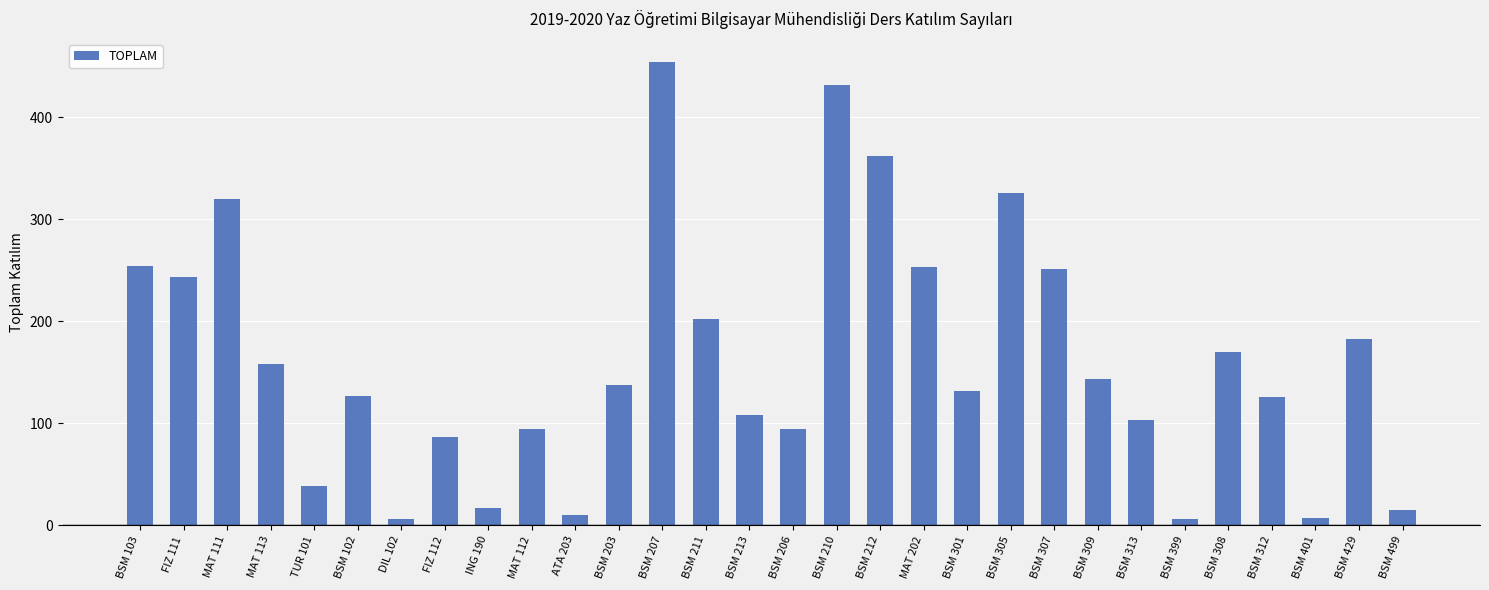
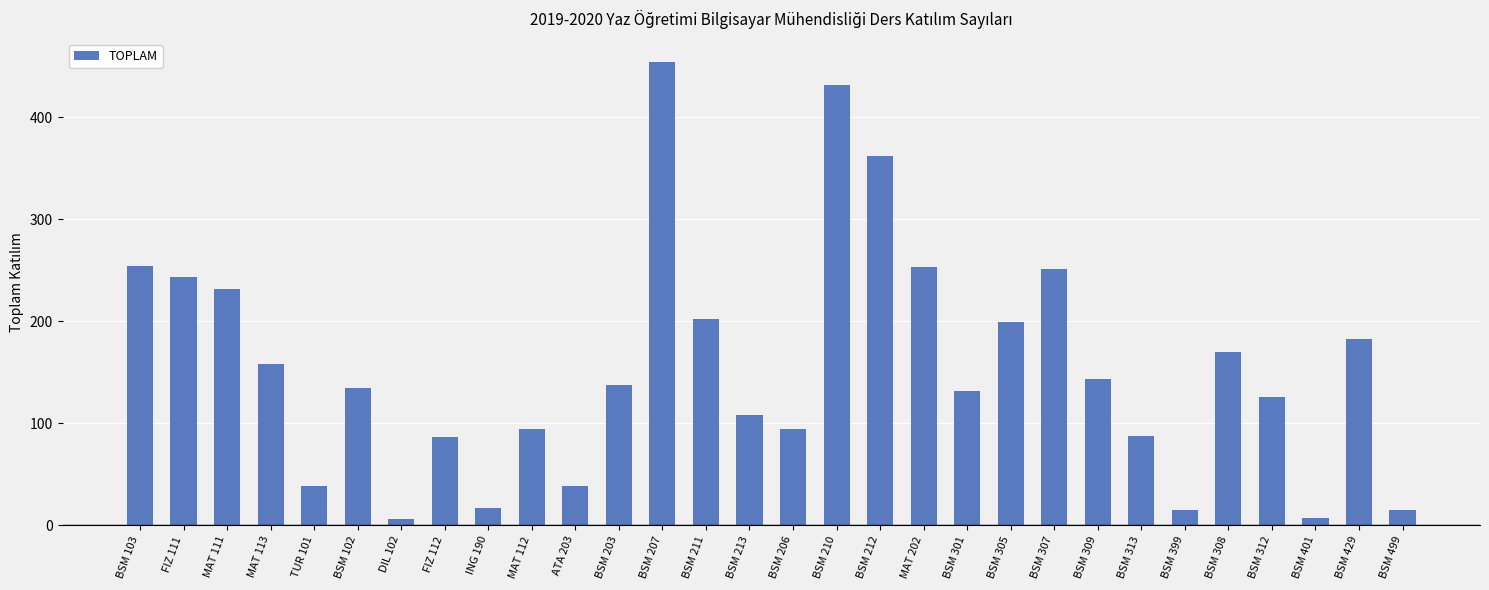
MAT 111: 320 -> 232
BSM 102: 127 -> 135
ATA 203: 10 -> 39
BSM 305: 326 -> 199
BSM 313: 103 -> 88
BSM 399: 6 -> 15
